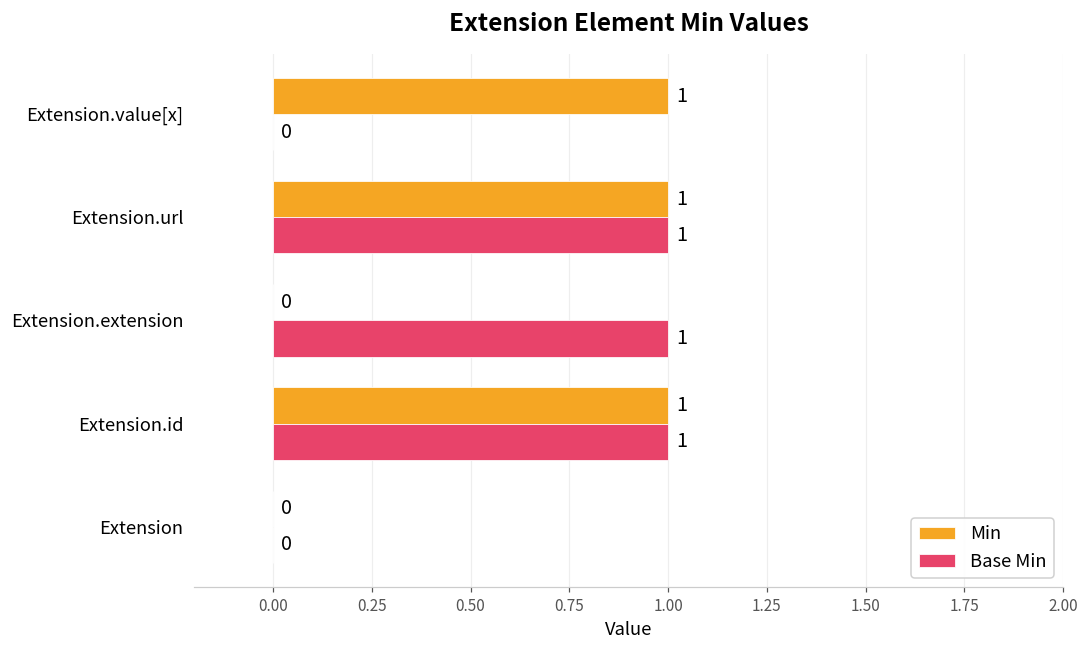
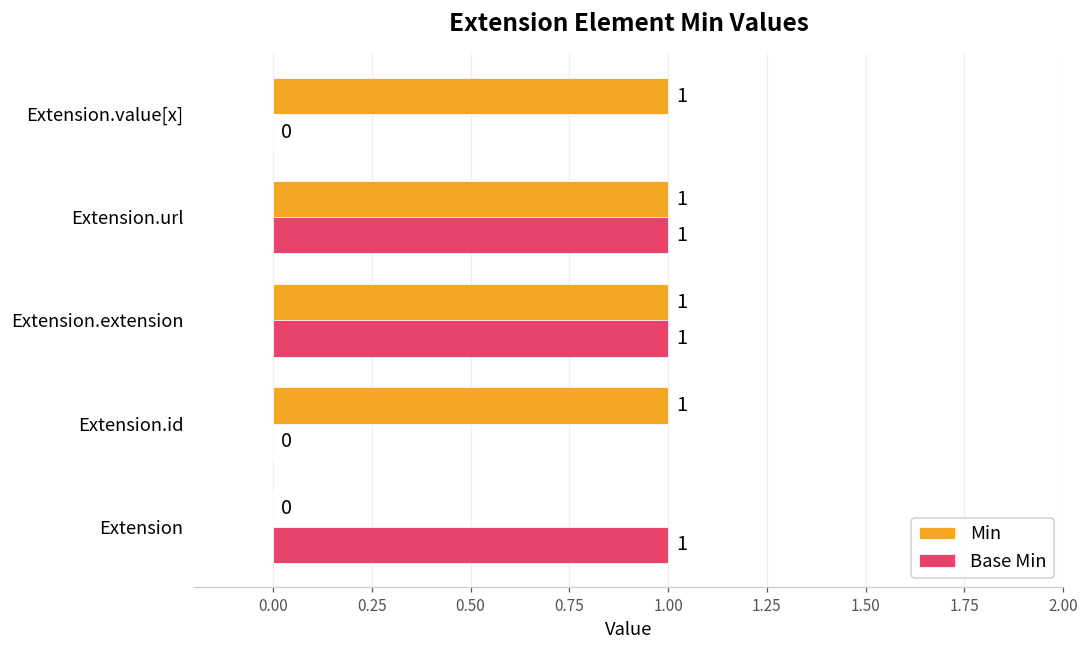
Min, Extension.extension: 0 -> 1
Base Min, Extension.id: 1 -> 0
Base Min, Extension: 0 -> 1
